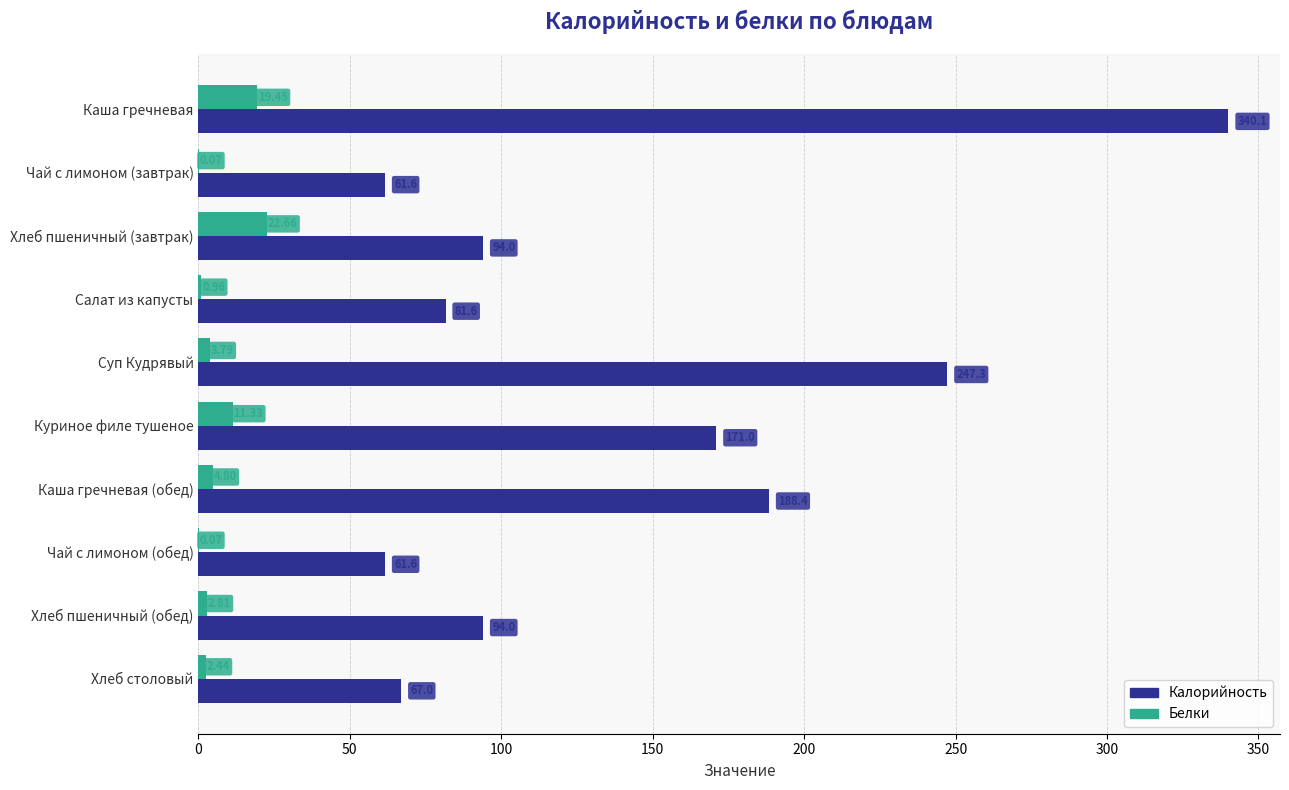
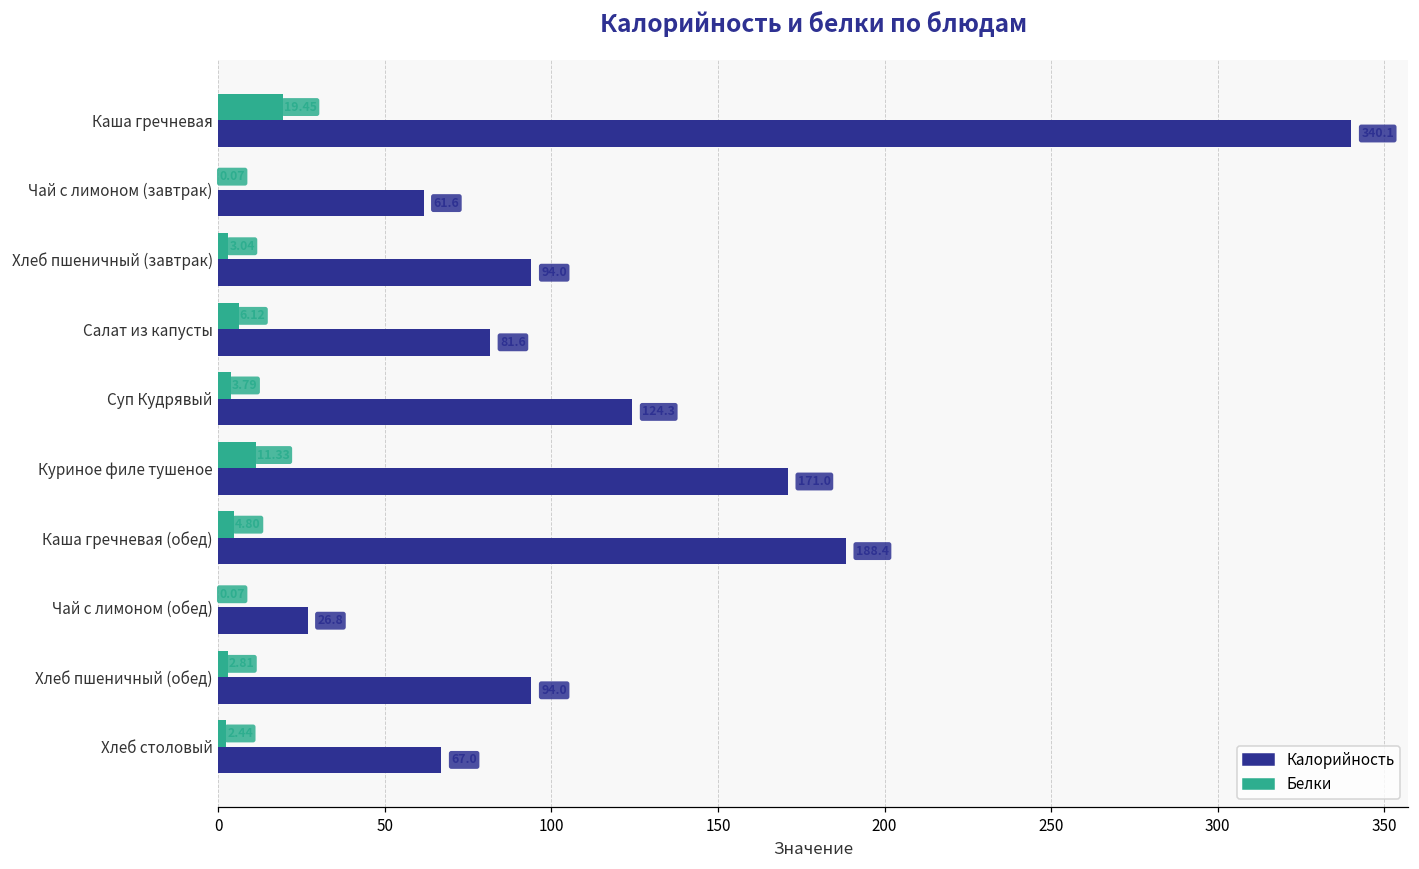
Белки, Хлеб пшеничный (завтрак): 23 -> 3
Белки, Салат из капусты: 1 -> 6
Калорийность, Суп Кудрявый: 247 -> 124
Калорийность, Чай с лимоном (обед): 62 -> 27
